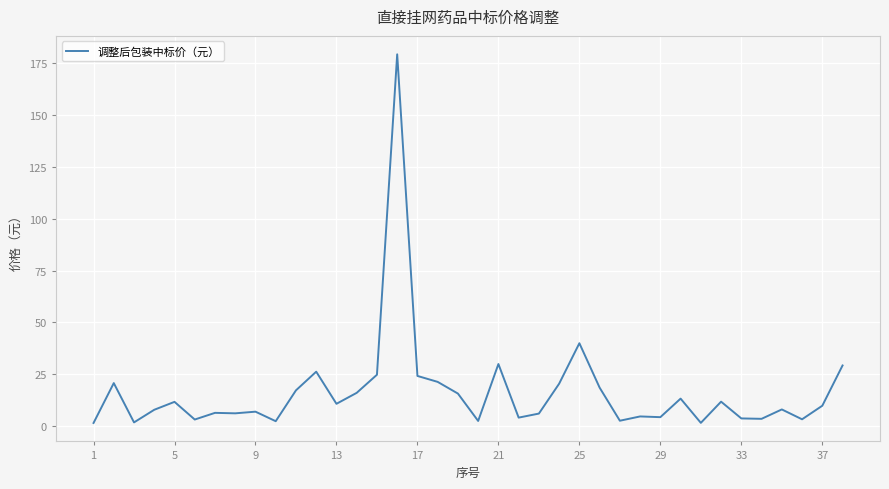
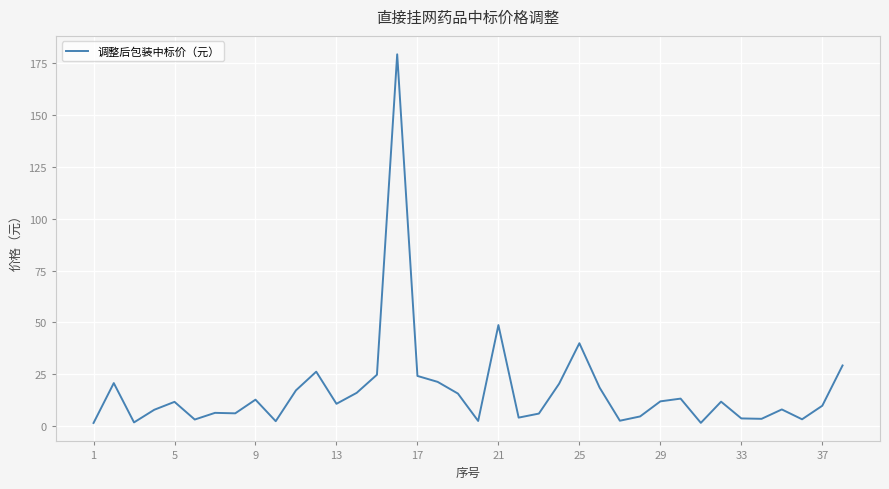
9: 7 -> 13
21: 30 -> 49
29: 4 -> 12
